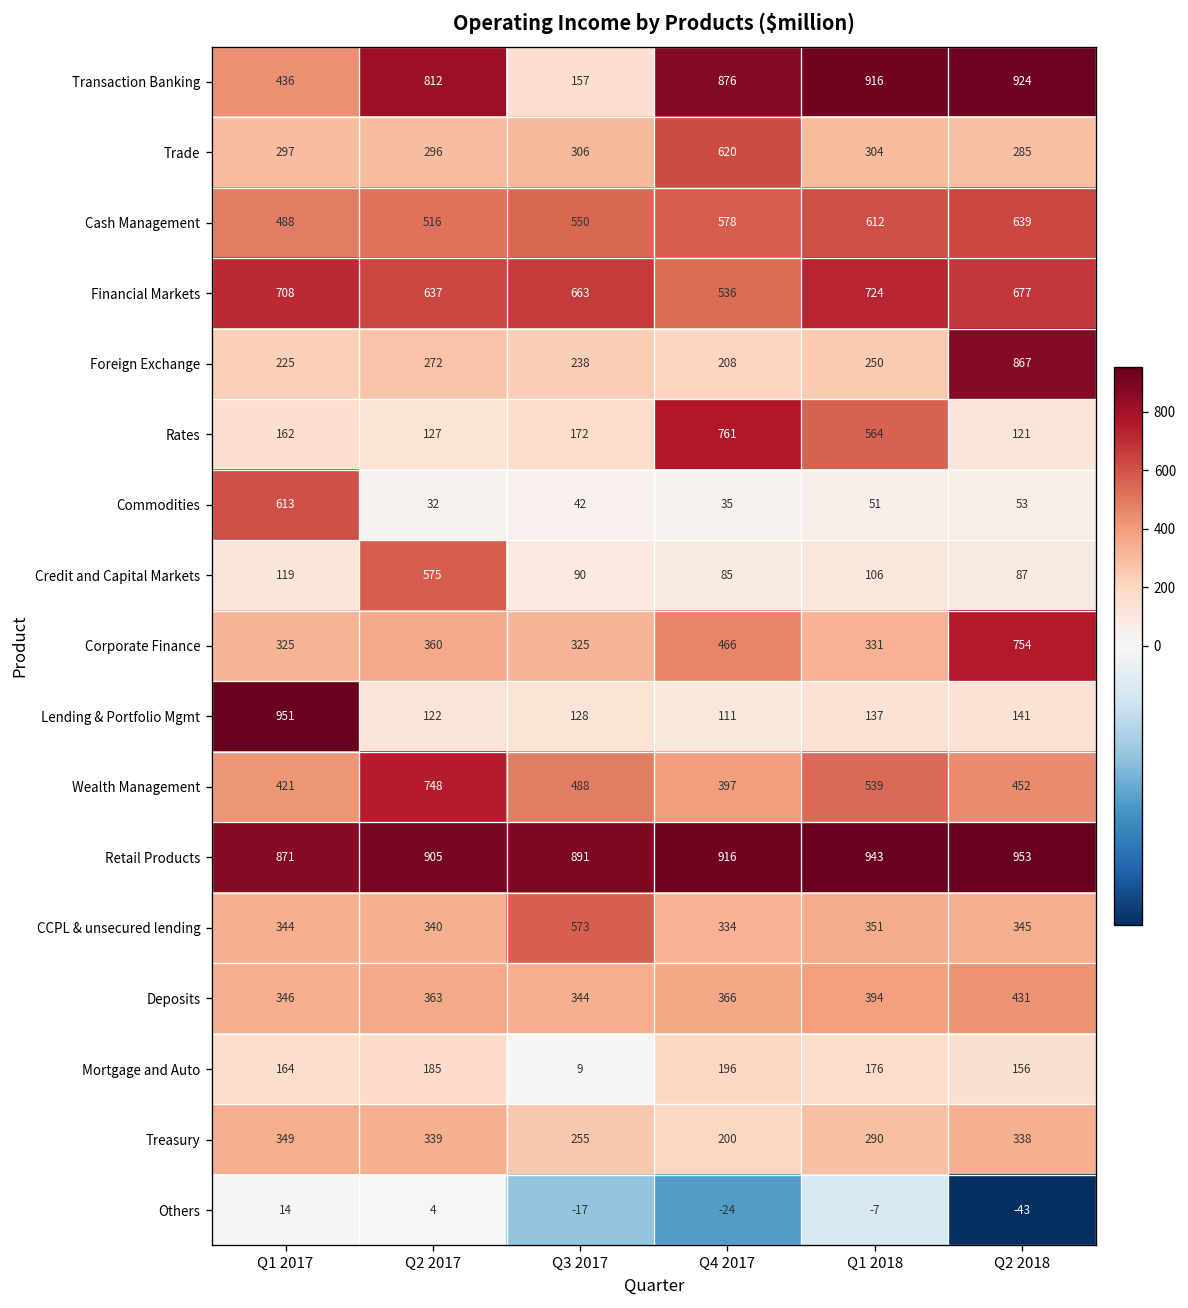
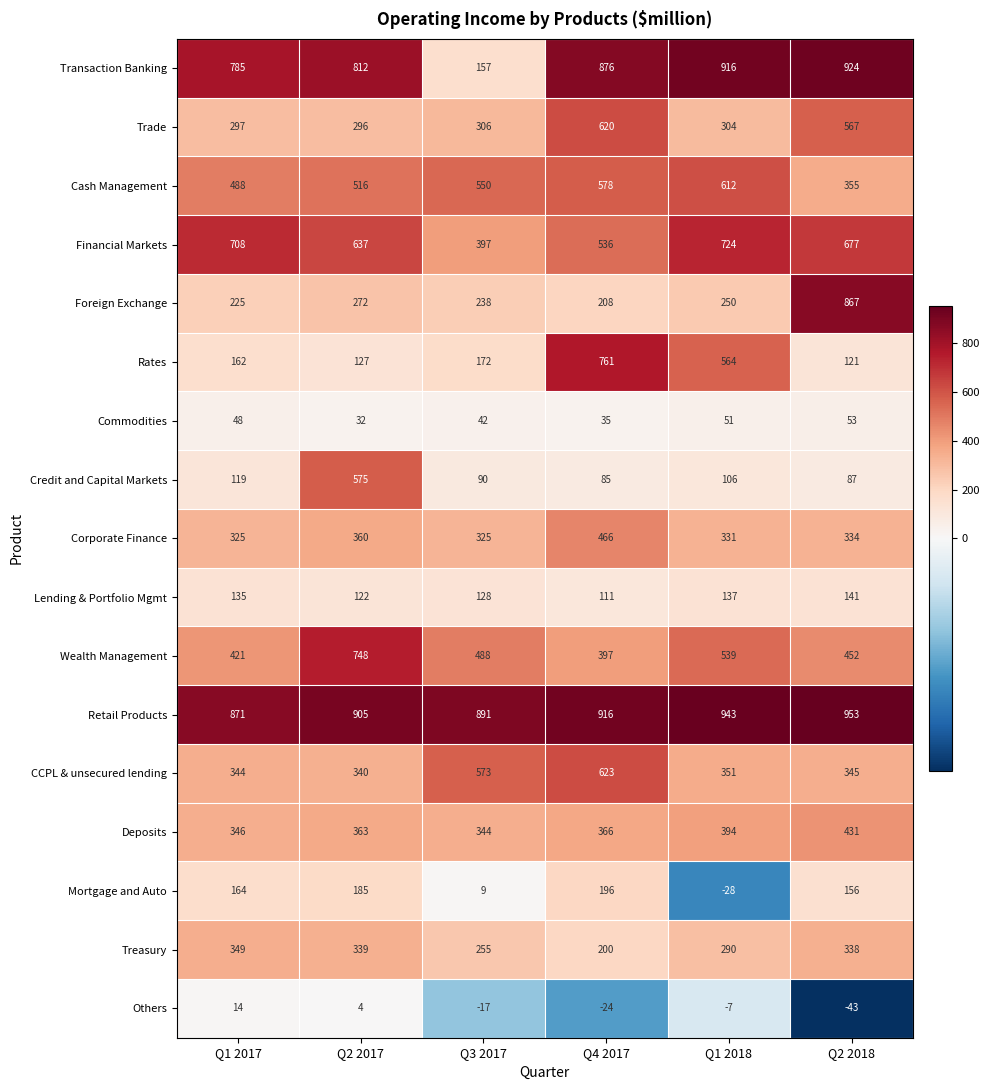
Transaction Banking, Q1 2017: 436 -> 785
Trade, Q2 2018: 285 -> 567
Cash Management, Q2 2018: 639 -> 355
Financial Markets, Q3 2017: 663 -> 397
Commodities, Q1 2017: 613 -> 48
Corporate Finance, Q2 2018: 754 -> 334
Lending & Portfolio Mgmt, Q1 2017: 951 -> 135
CCPL & unsecured lending, Q4 2017: 334 -> 623
Mortgage and Auto, Q1 2018: 176 -> -28
